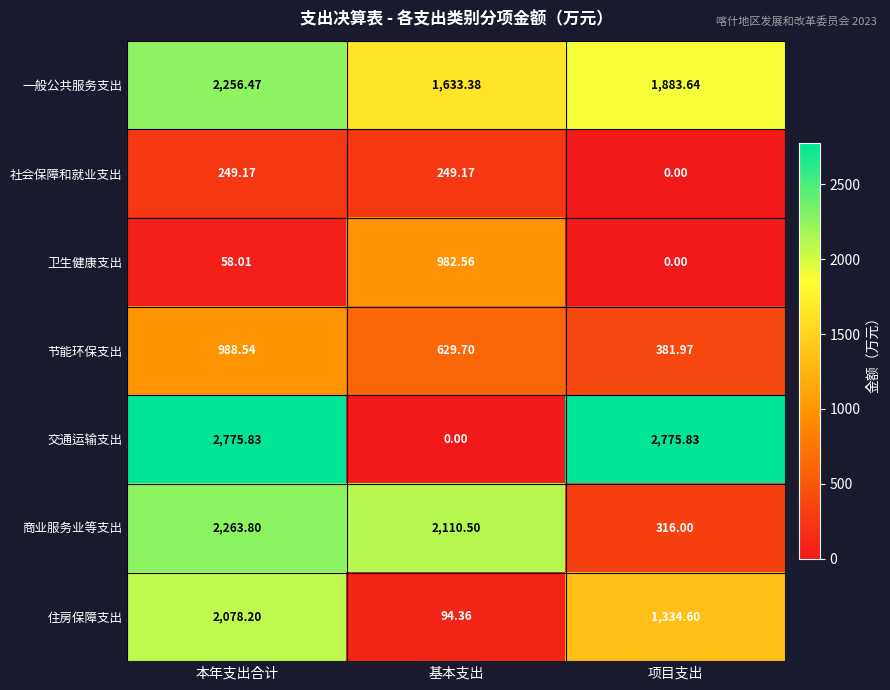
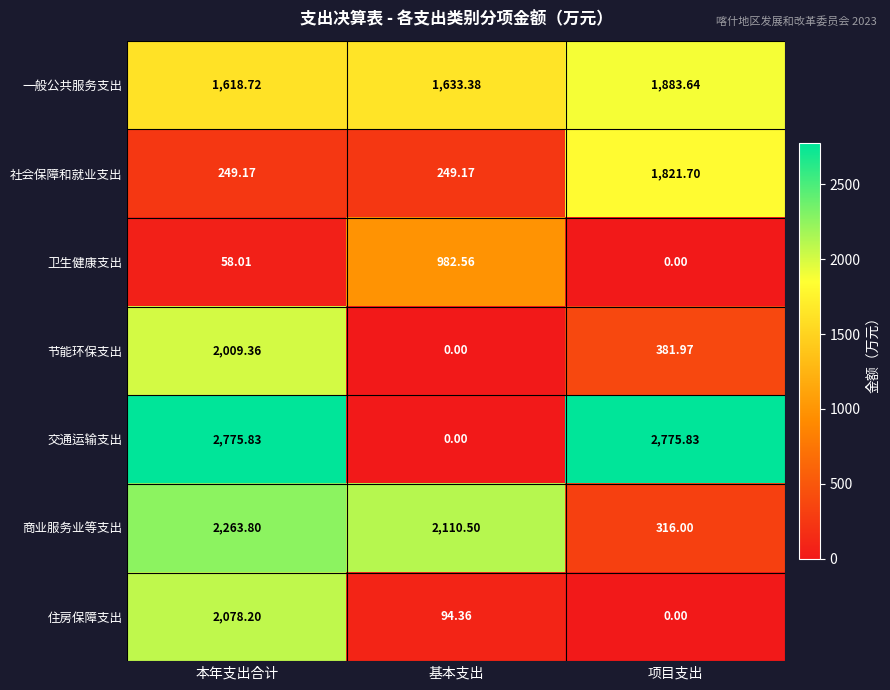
一般公共服务支出, 本年支出合计: 2,256.47 -> 1,618.72
社会保障和就业支出, 项目支出: 0.00 -> 1,821.70
节能环保支出, 本年支出合计: 988.54 -> 2,009.36
节能环保支出, 基本支出: 629.70 -> 0.00
住房保障支出, 项目支出: 1,334.60 -> 0.00
